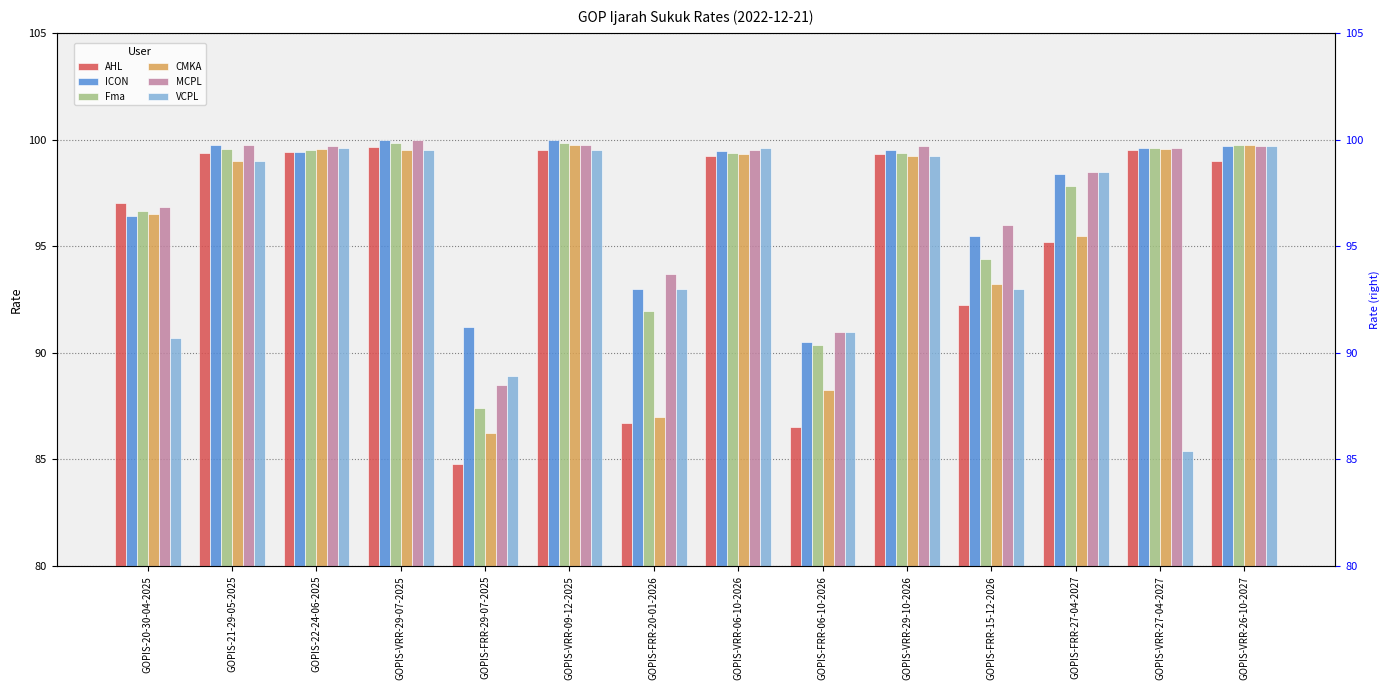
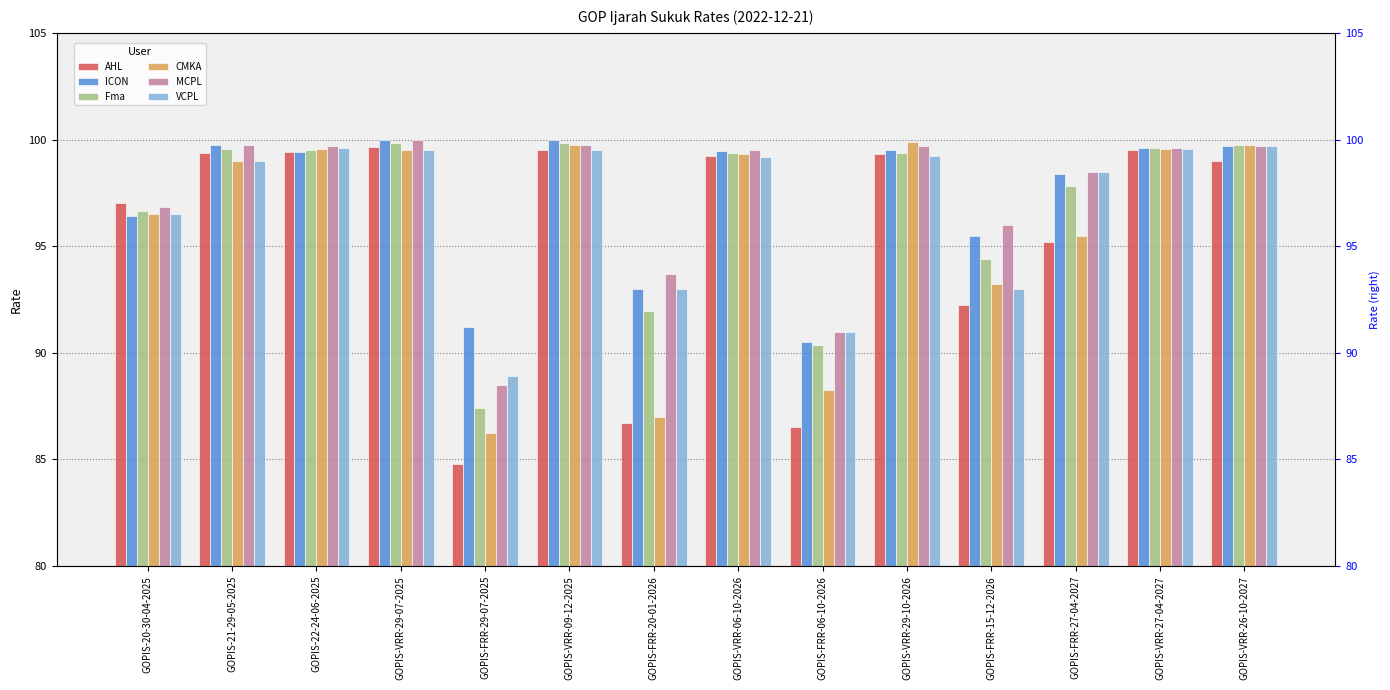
VCPL, GOPIS-20-30-04-2025: 90.7 -> 96.5
VCPL, GOPIS-VRR-06-10-2026: 99.6 -> 99.2
CMKA, GOPIS-VRR-29-10-2026: 99.3 -> 99.9
VCPL, GOPIS-VRR-27-04-2027: 85.4 -> 99.6
